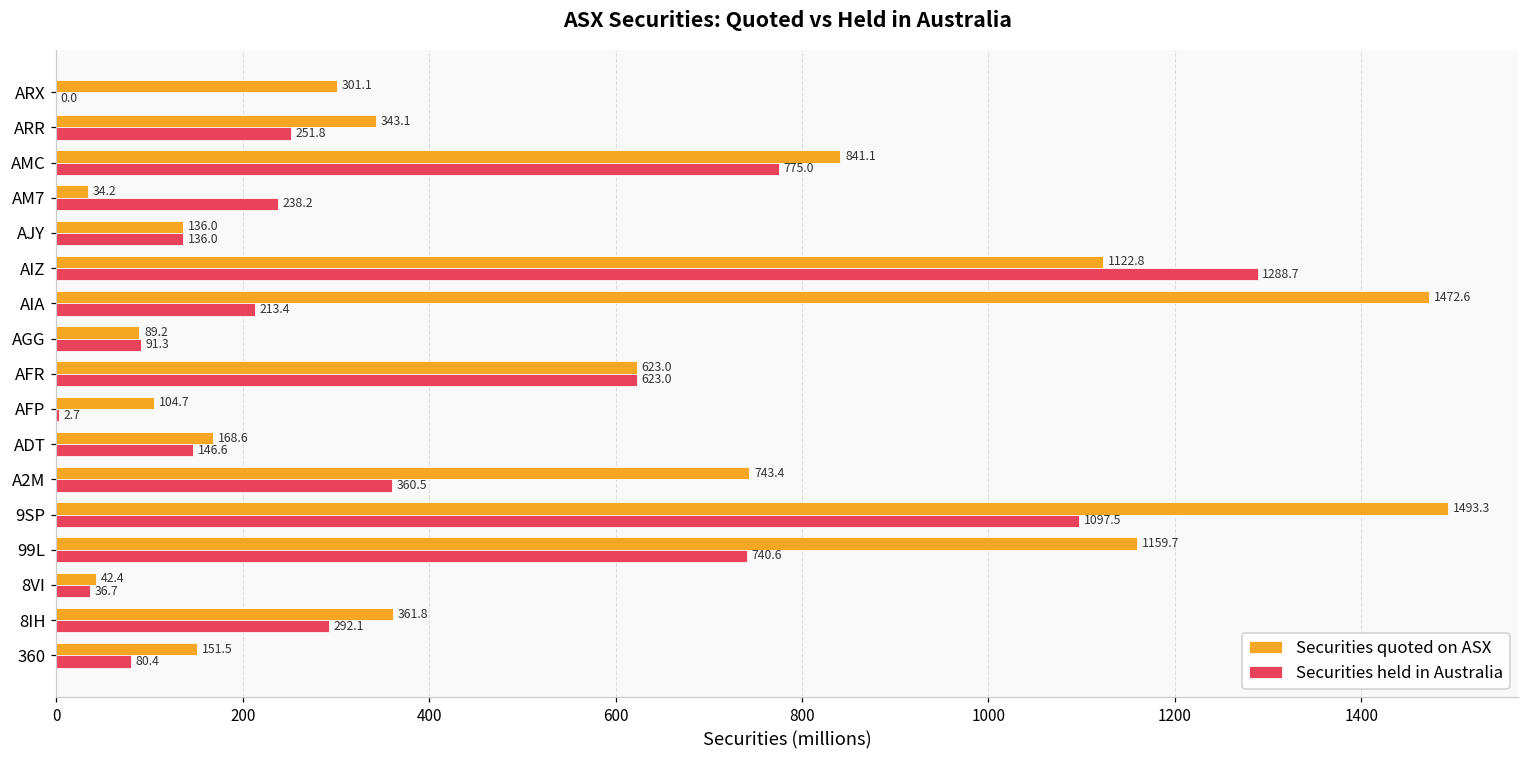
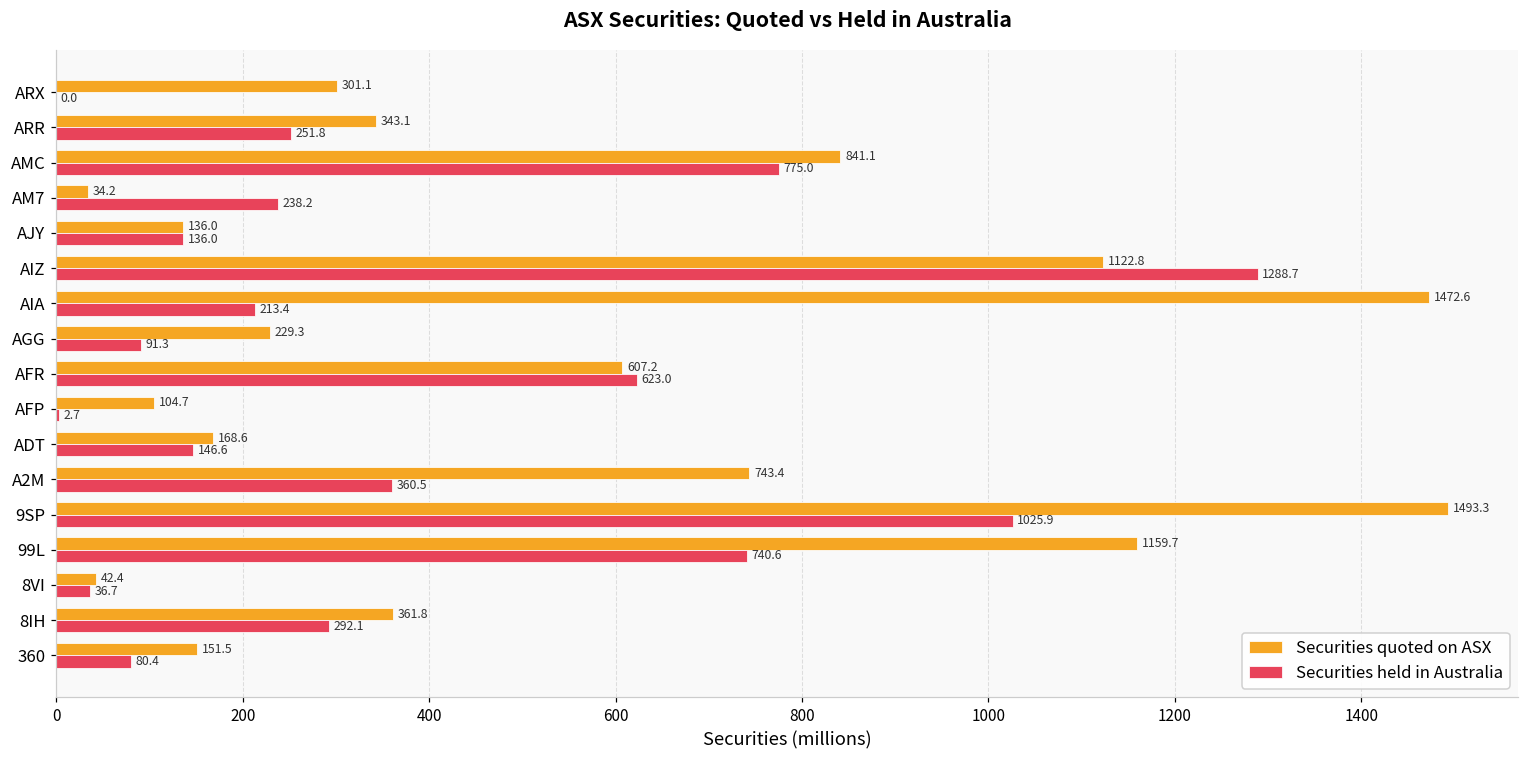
Securities quoted on ASX, AGG: 89.2 -> 229.3
Securities quoted on ASX, AFR: 623.0 -> 607.2
Securities held in Australia, 9SP: 1097.5 -> 1025.9
